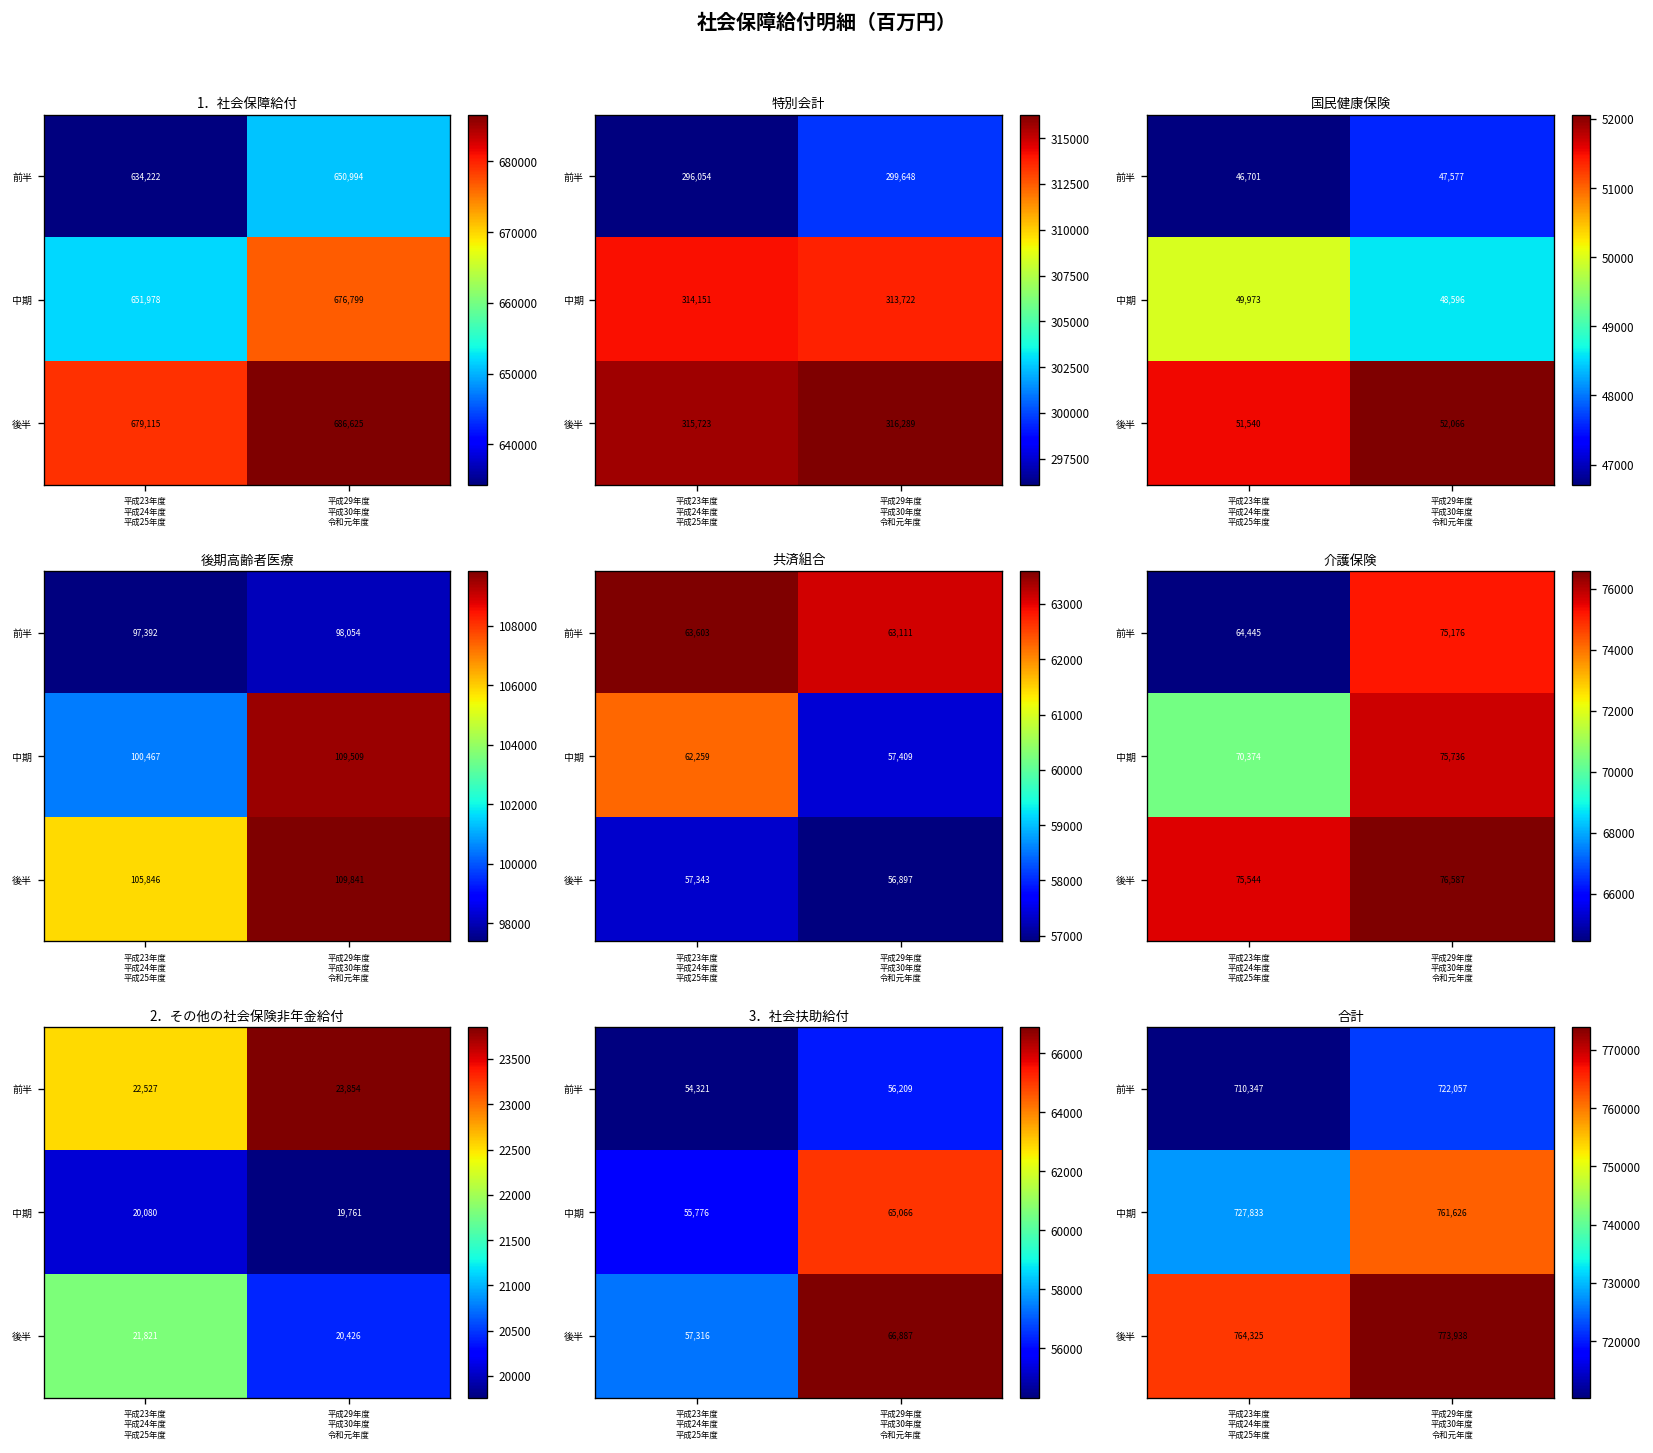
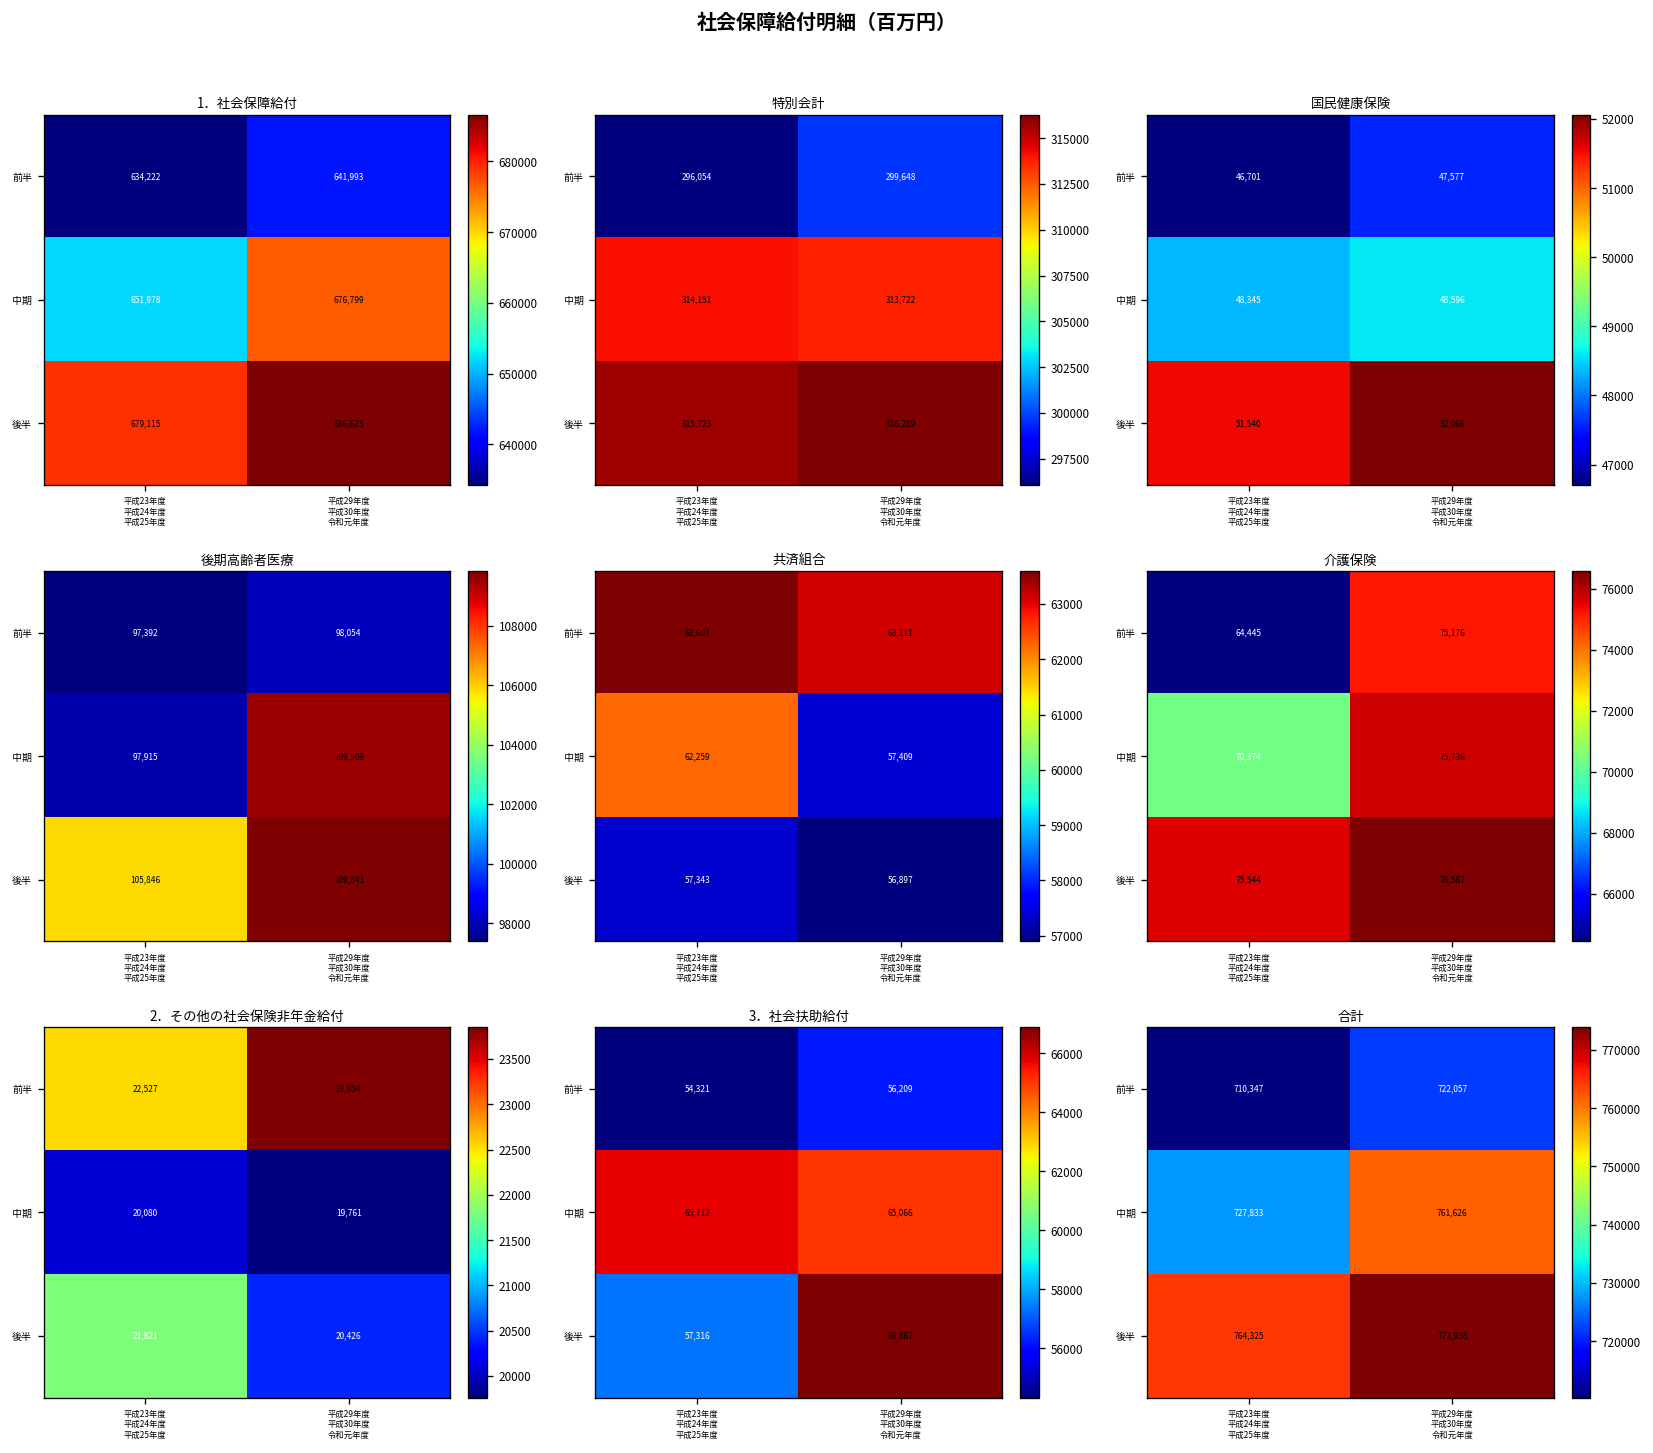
1．社会保障給付, 前半, 平成29年度 平成30年度 令和元年度: 650,994 -> 641,993
国民健康保険, 中期, 平成23年度 平成24年度 平成25年度: 49,973 -> 48,345
後期高齢者医療, 中期, 平成23年度 平成24年度 平成25年度: 100,467 -> 97,915
3．社会扶助給付, 中期, 平成23年度 平成24年度 平成25年度: 55,776 -> 65,712
